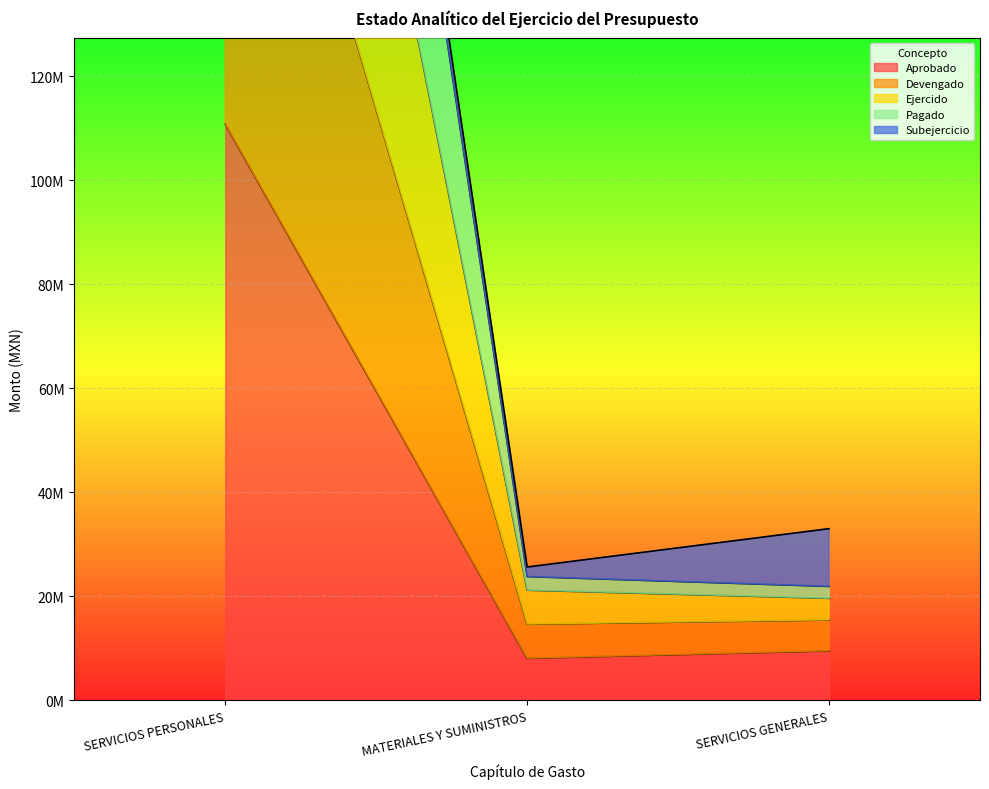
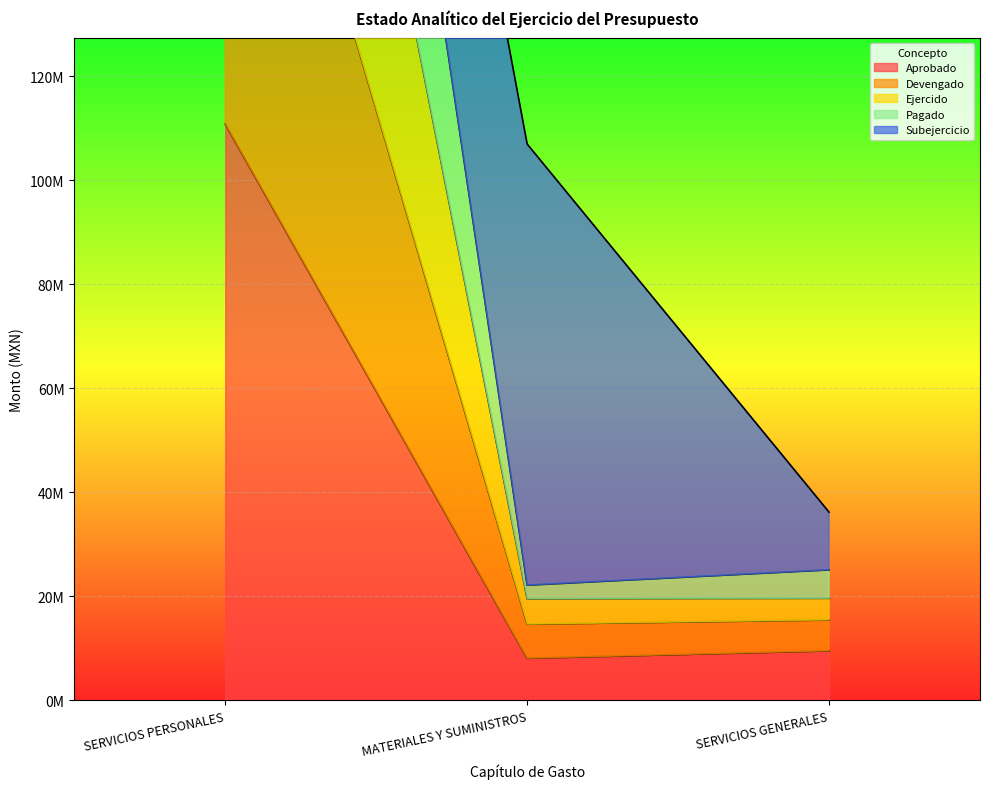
Ejercido, MATERIALES Y SUMINISTROS: 7000000 -> 5000000
Subejercicio, MATERIALES Y SUMINISTROS: 2000000 -> 85000000
Pagado, SERVICIOS GENERALES: 2000000 -> 5000000
